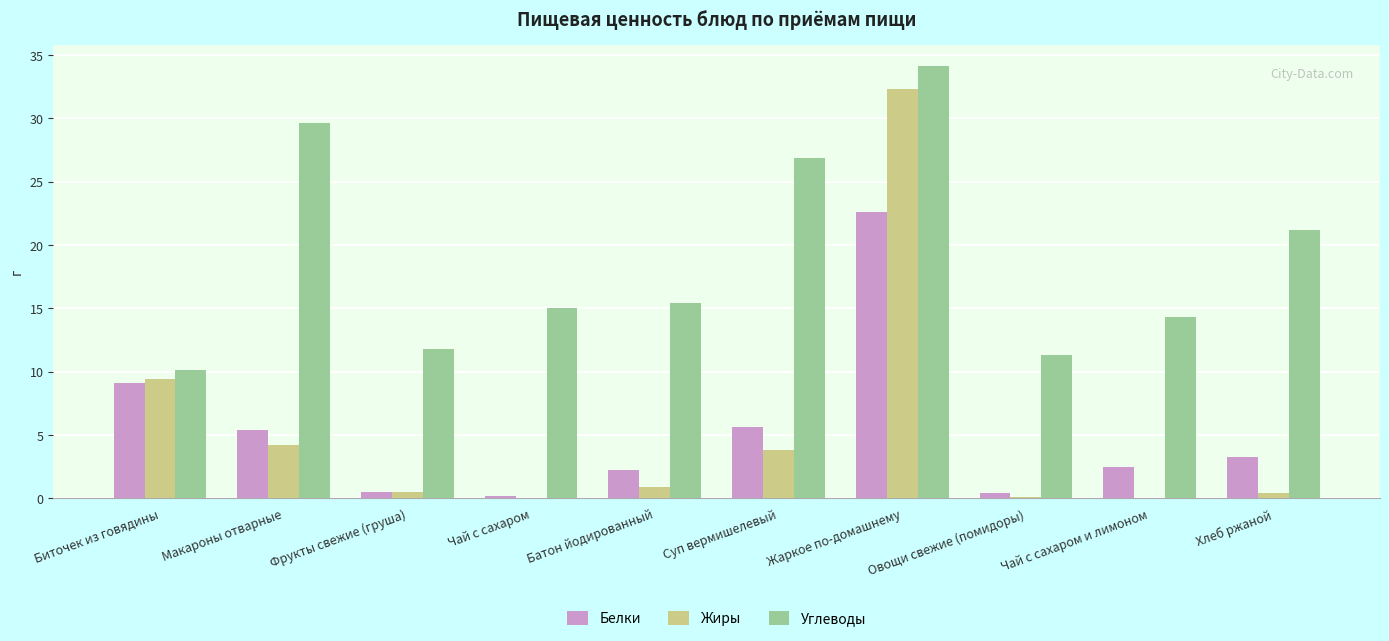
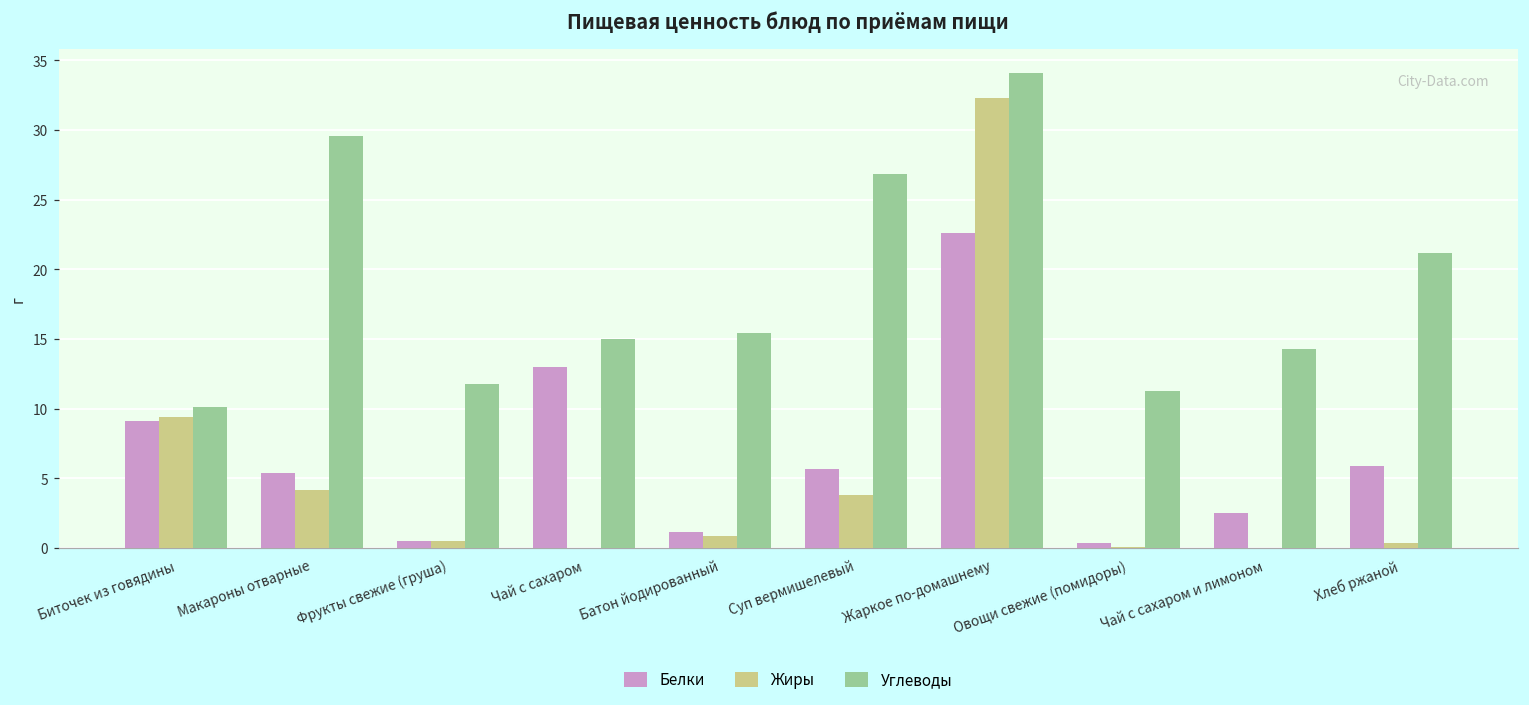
Белки, Чай с сахаром: 0.2 -> 13.0
Белки, Батон йодированный: 2.2 -> 1.2
Белки, Хлеб ржаной: 3.3 -> 5.9
